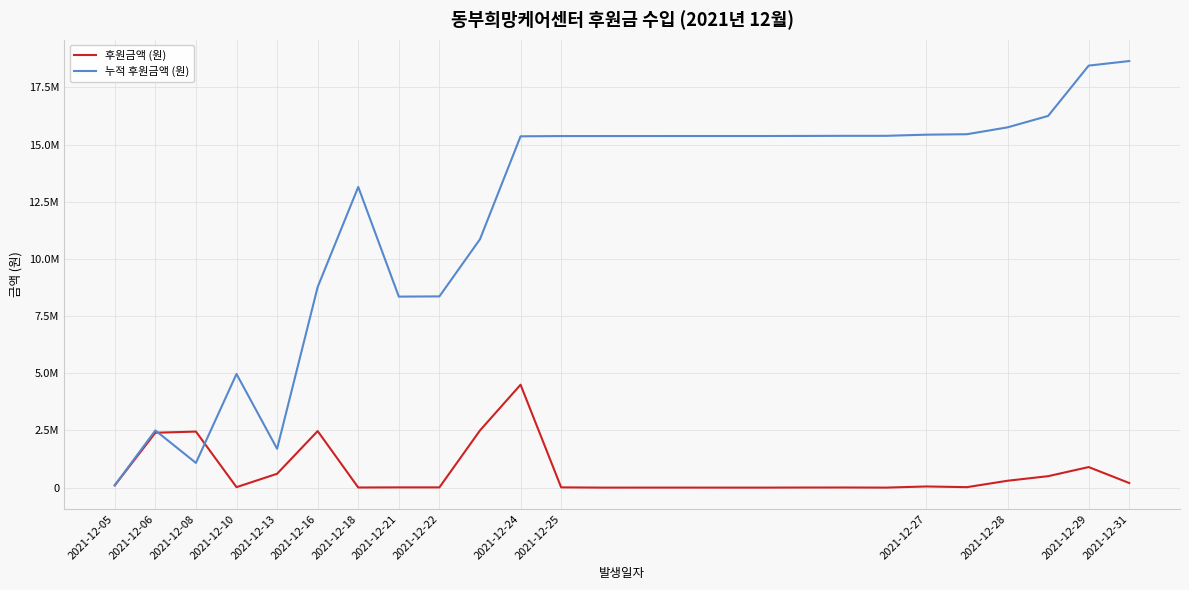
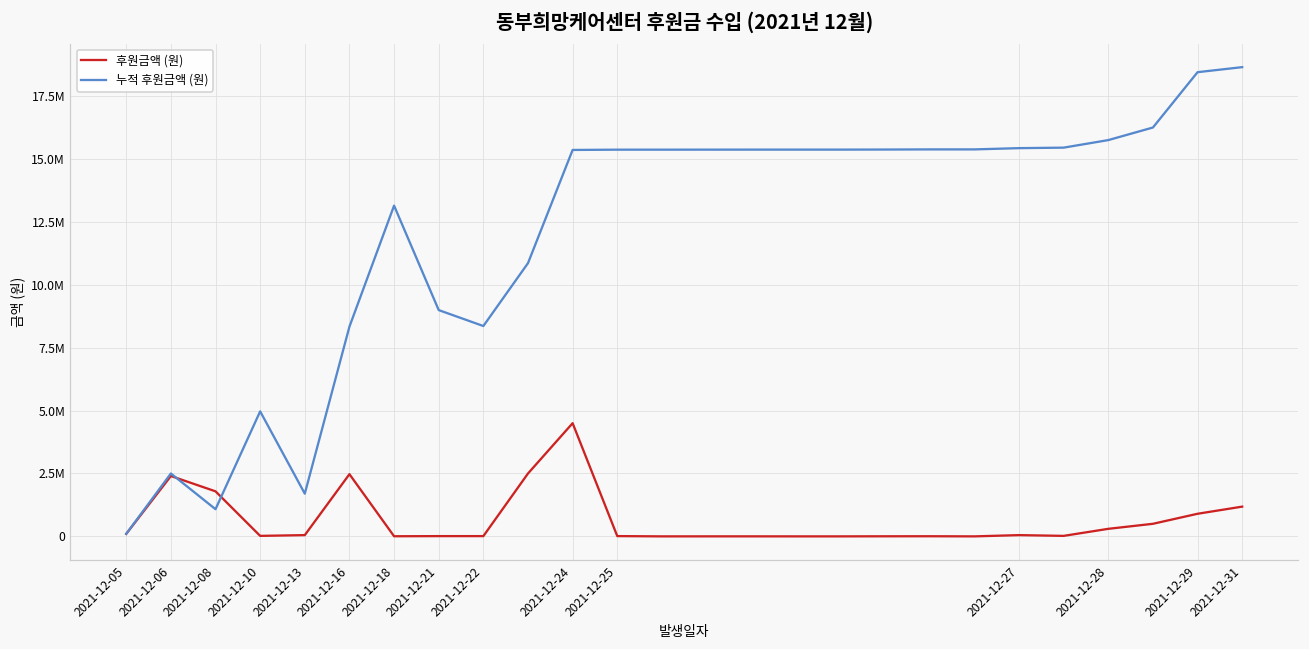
후원금액 (원), 2021-12-08: 2500000 -> 1800000
후원금액 (원), 2021-12-13: 600000 -> 100000
누적 후원금액 (원), 2021-12-16: 8800000 -> 8300000
누적 후원금액 (원), 2021-12-21: 8400000 -> 9000000
후원금액 (원), 2021-12-31: 200000 -> 1200000
